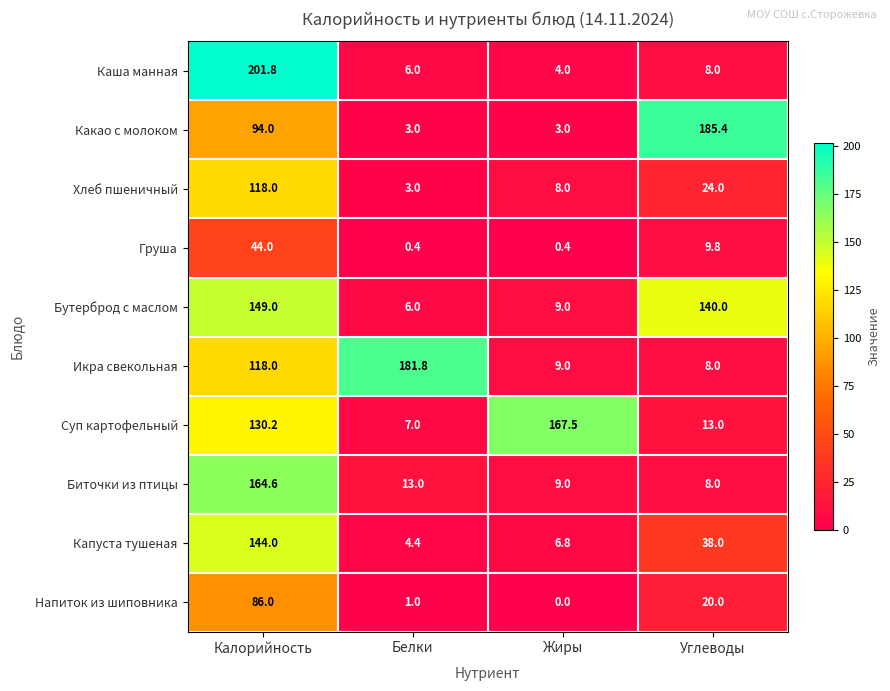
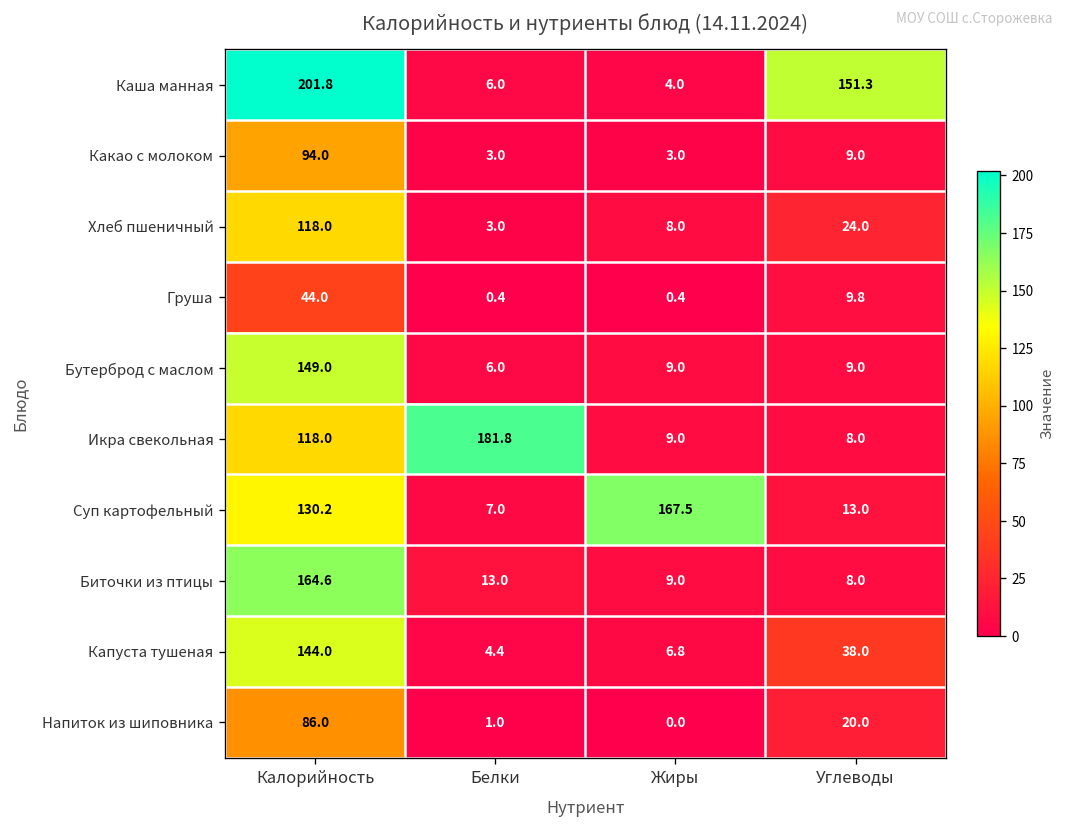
Каша манная, Углеводы: 8.0 -> 151.3
Какао с молоком, Углеводы: 185.4 -> 9.0
Бутерброд с маслом, Углеводы: 140.0 -> 9.0
